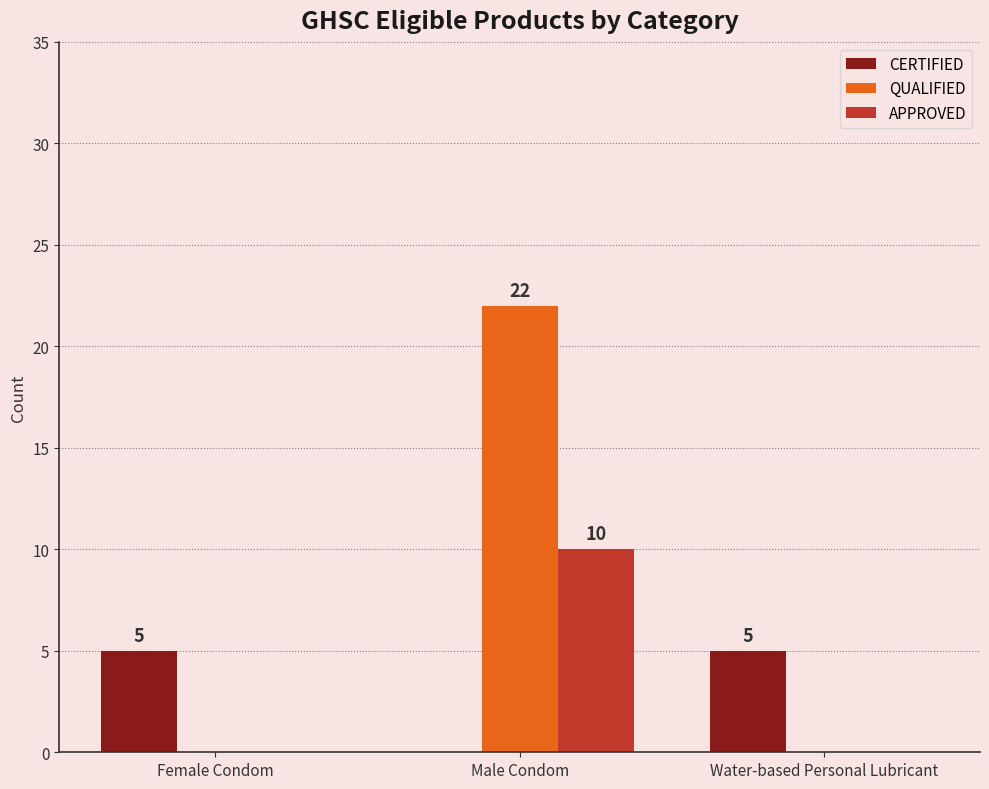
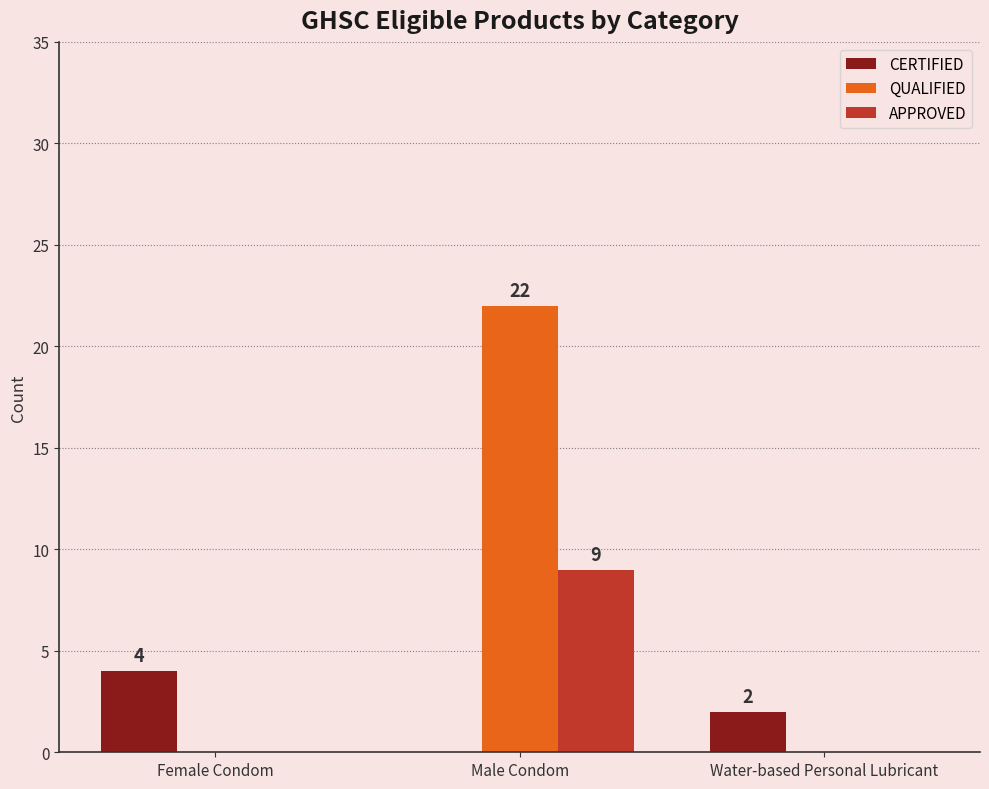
CERTIFIED, Female Condom: 5 -> 4
APPROVED, Male Condom: 10 -> 9
CERTIFIED, Water-based Personal Lubricant: 5 -> 2
